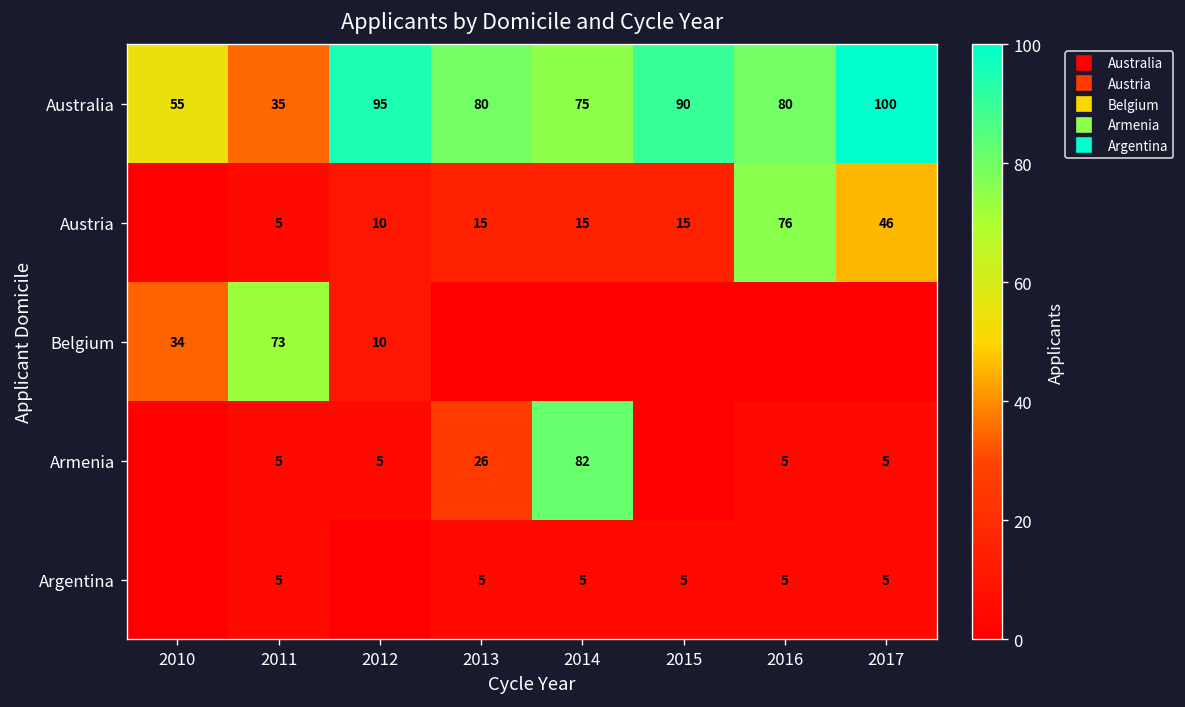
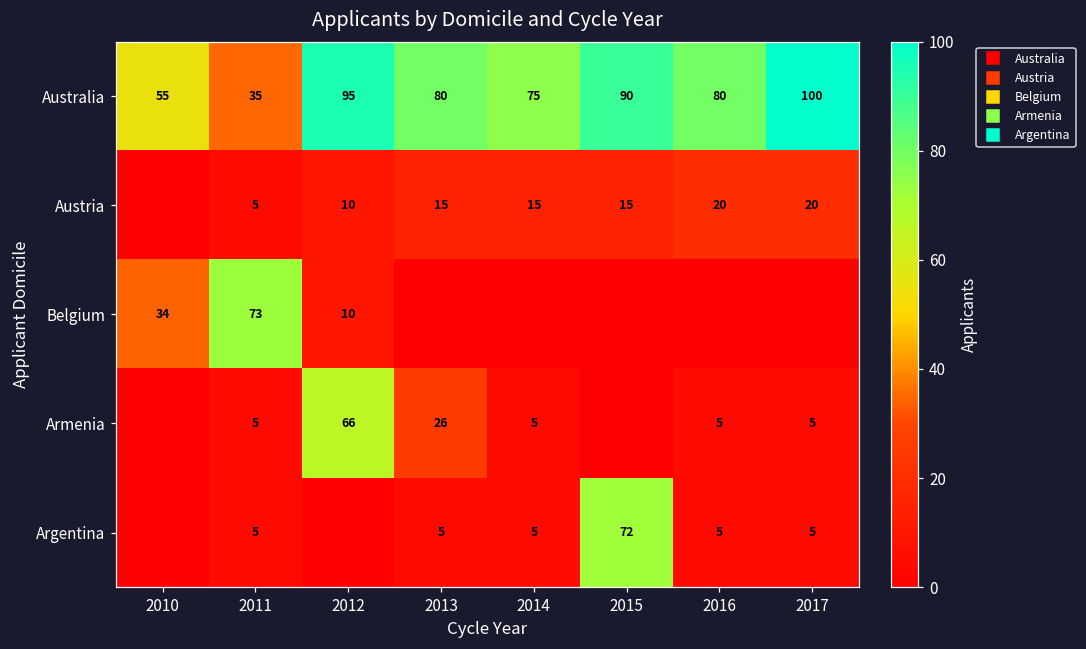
Austria, 2016: 76 -> 20
Austria, 2017: 46 -> 20
Armenia, 2012: 5 -> 66
Armenia, 2014: 82 -> 5
Argentina, 2015: 5 -> 72
